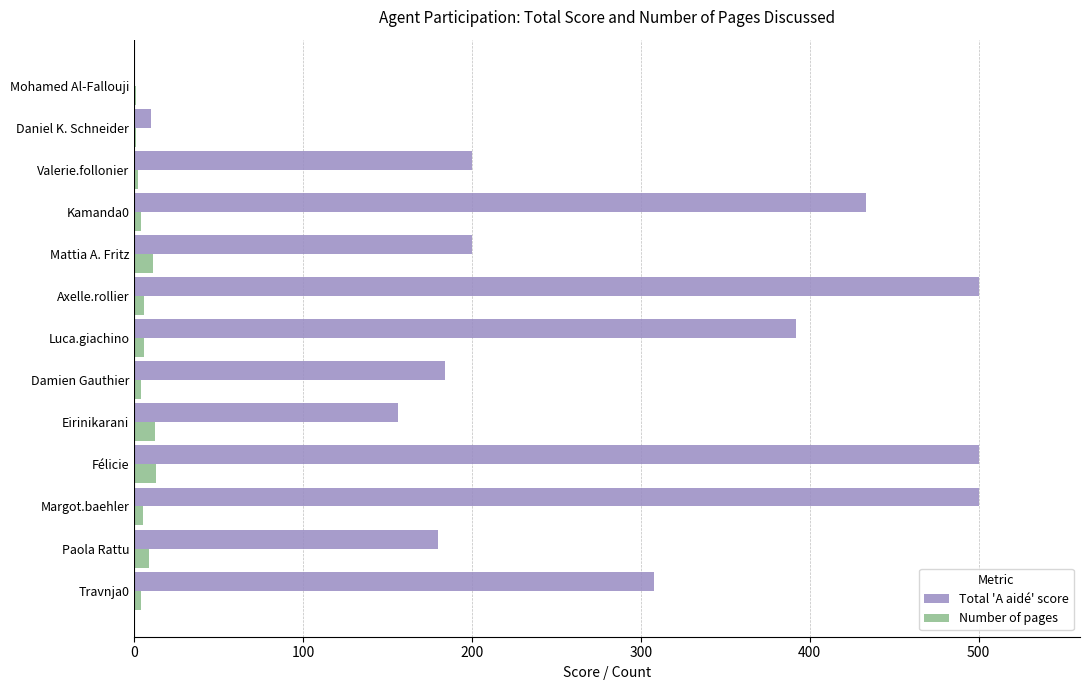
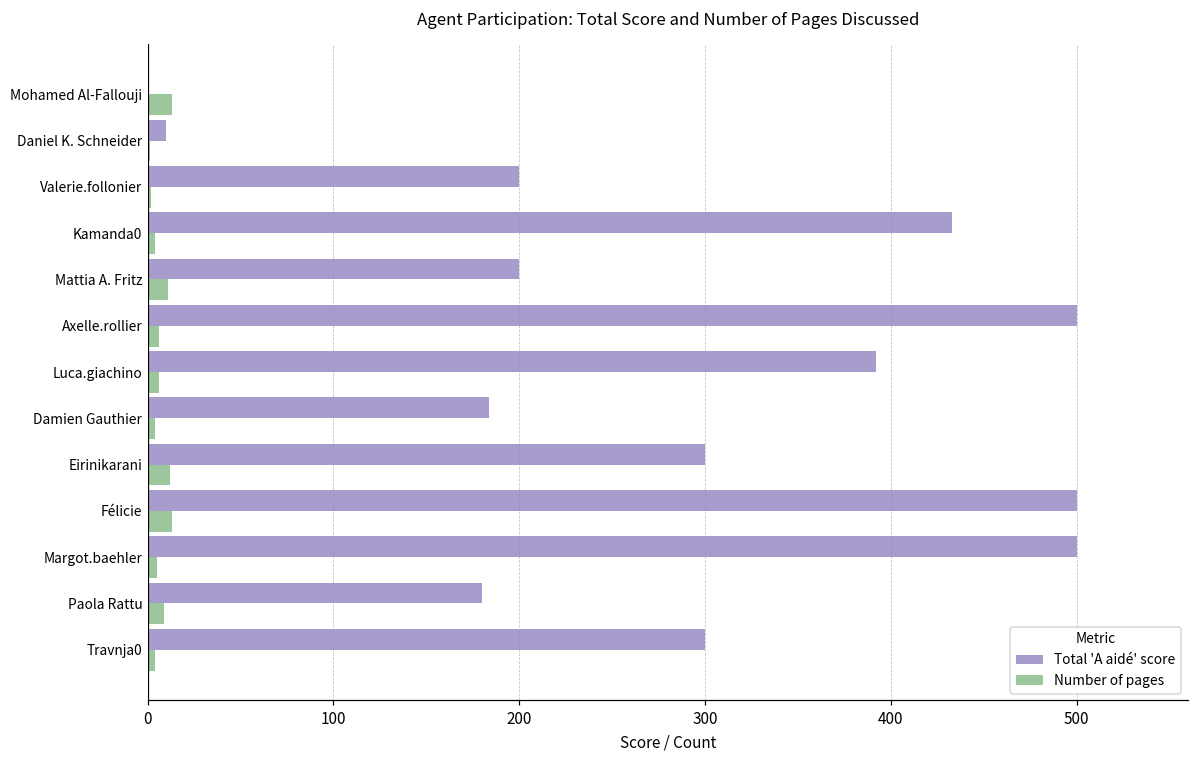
Number of pages, Mohamed Al-Fallouji: 1 -> 13
Total 'A aidé' score, Eirinikarani: 156 -> 300
Total 'A aidé' score, Travnja0: 308 -> 300
